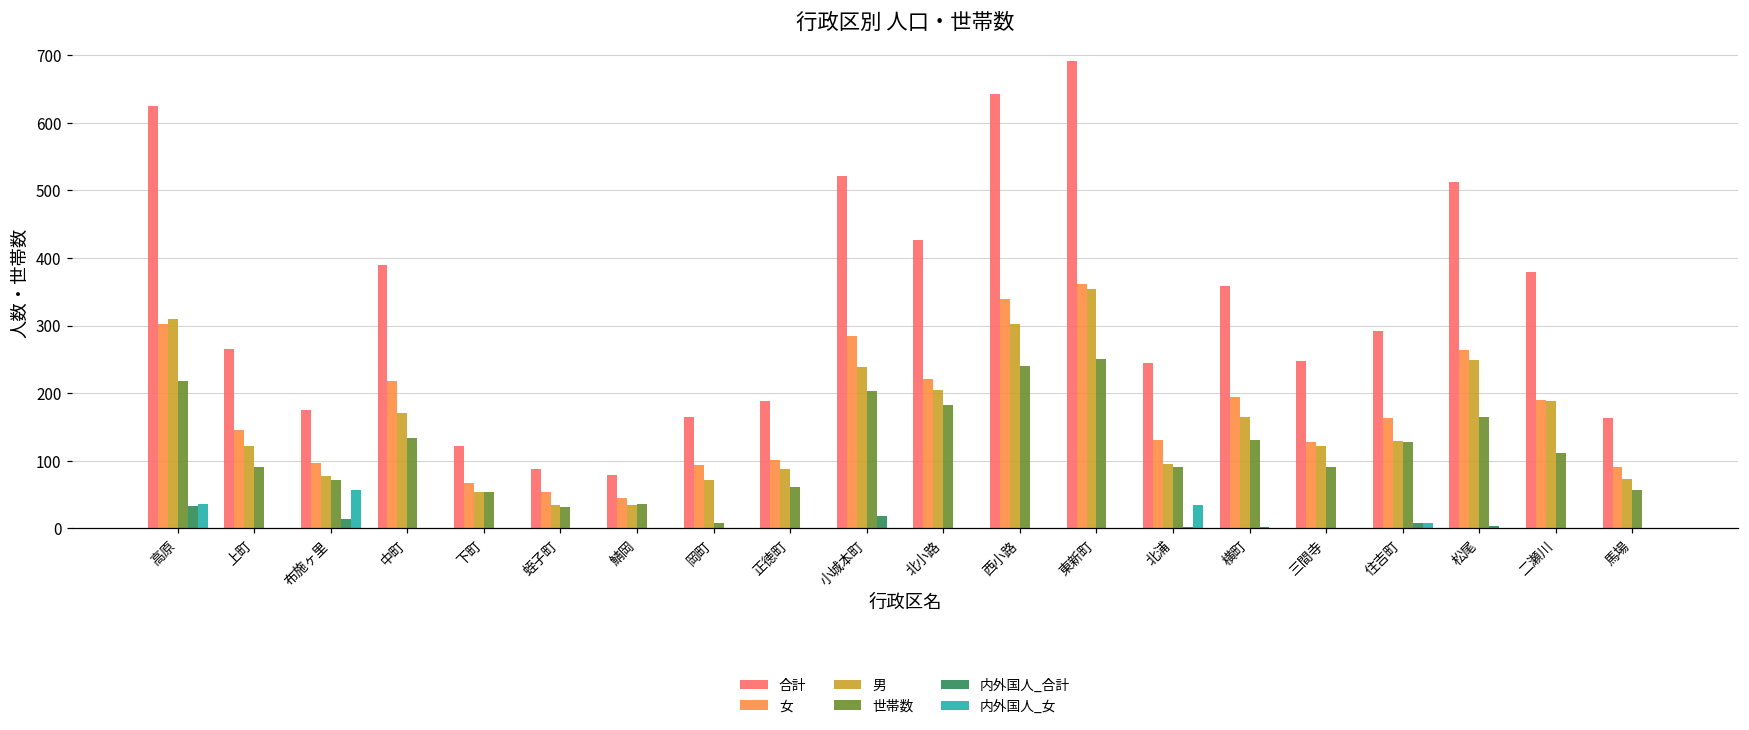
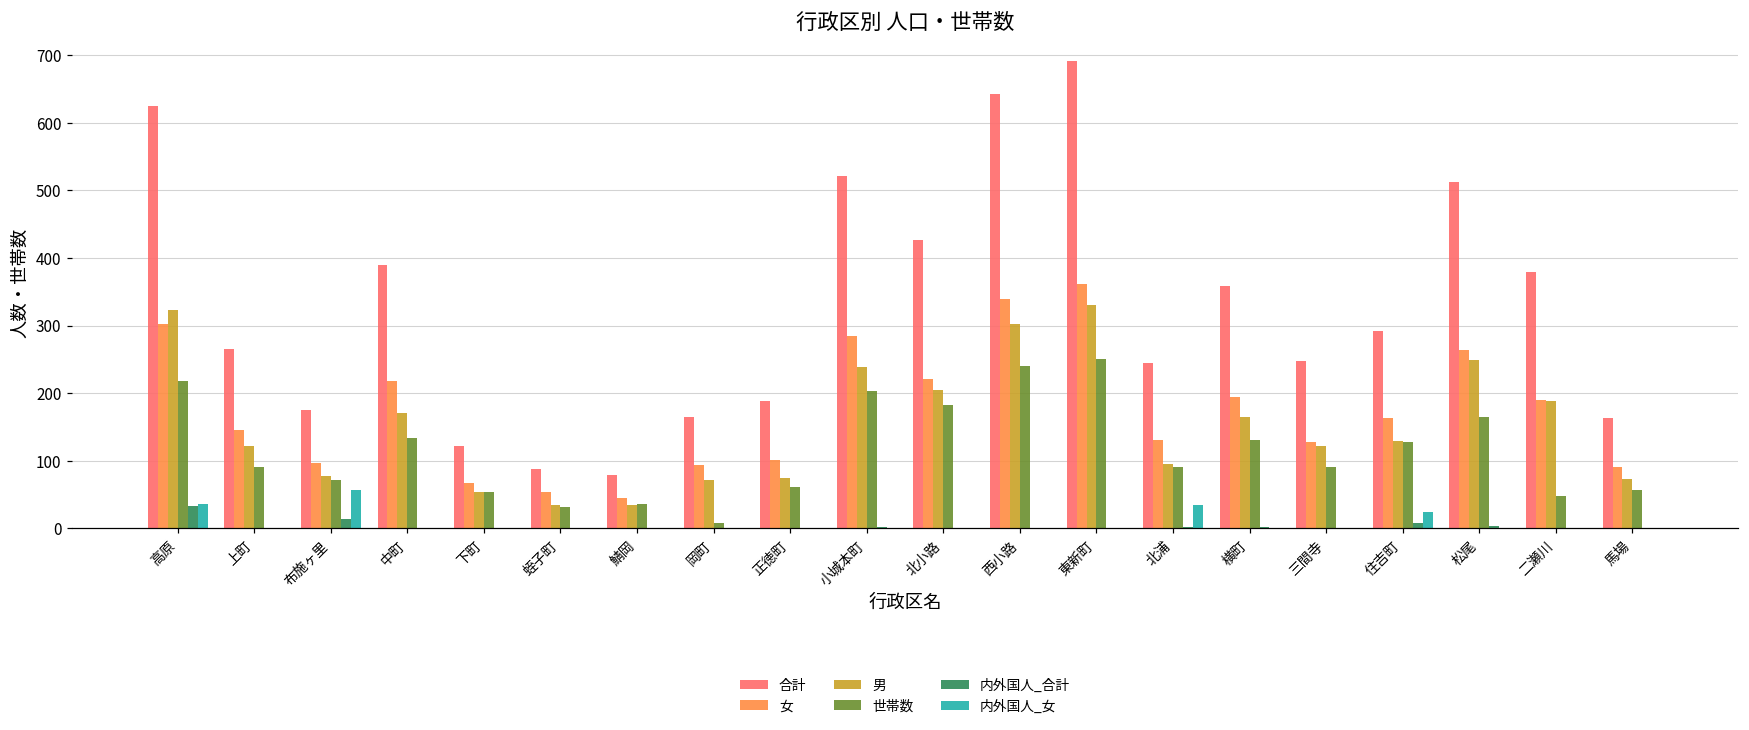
男, 高原: 310 -> 320
男, 正徳町: 90 -> 80
内外国人_合計, 小城本町: 20 -> 0
男, 東新町: 350 -> 330
内外国人_女, 住吉町: 10 -> 20
世帯数, 二瀬川: 110 -> 50
